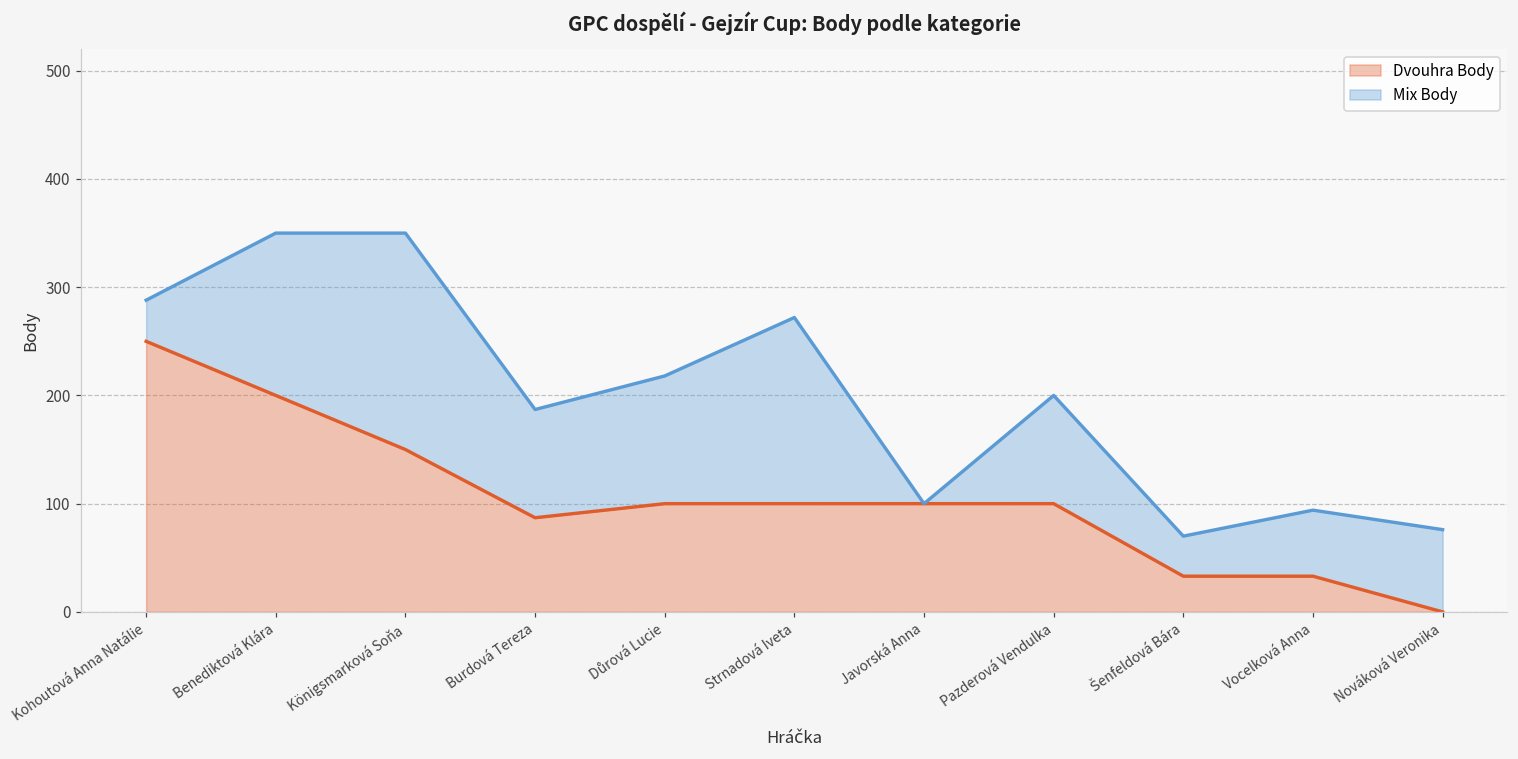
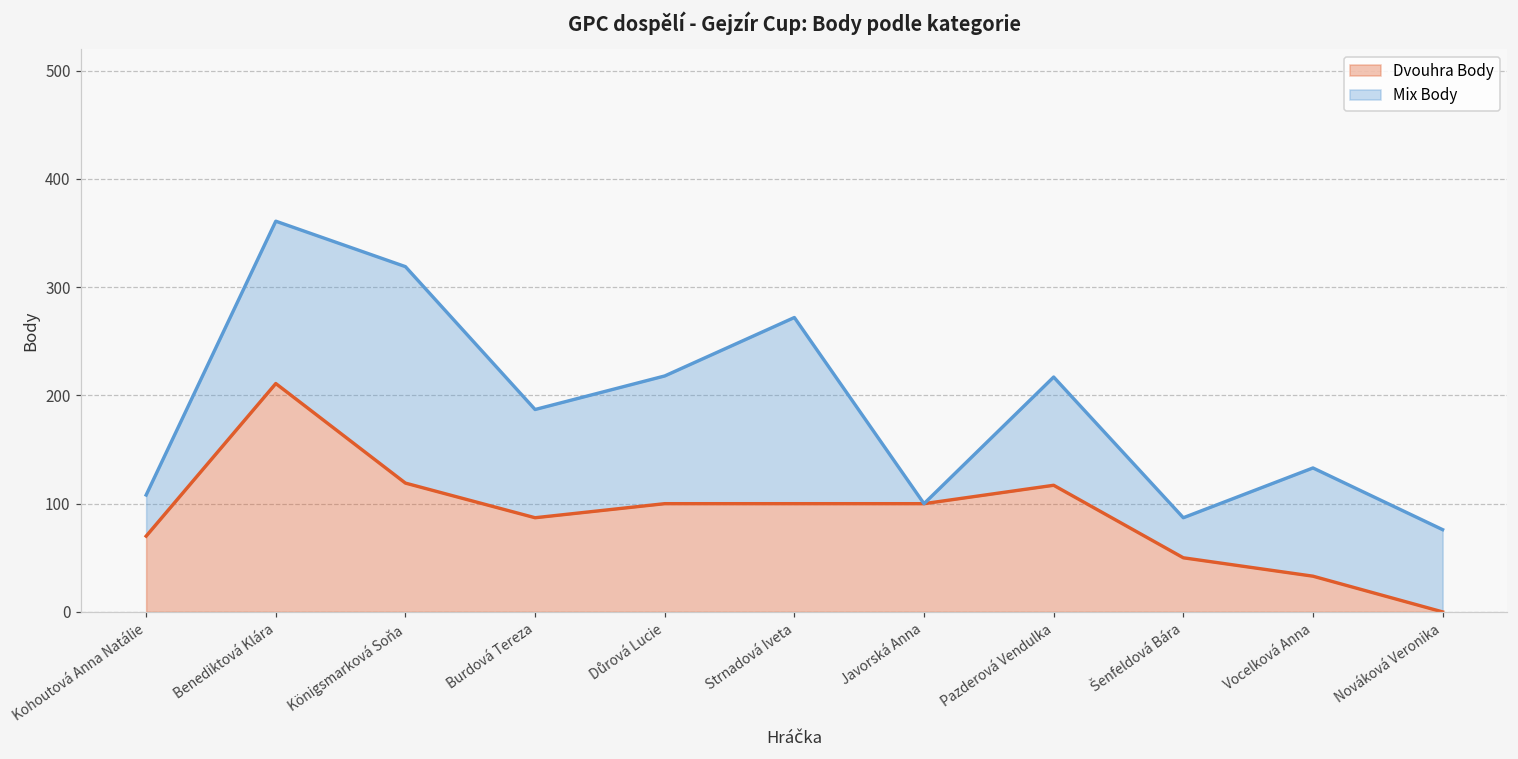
Dvouhra Body, Kohoutová Anna Natálie: 250 -> 70
Dvouhra Body, Benediktová Klára: 200 -> 210
Dvouhra Body, Königsmarková Soňa: 150 -> 120
Dvouhra Body, Pazderová Vendulka: 100 -> 120
Dvouhra Body, Šenfeldová Bára: 30 -> 50
Mix Body, Vocelková Anna: 60 -> 100
